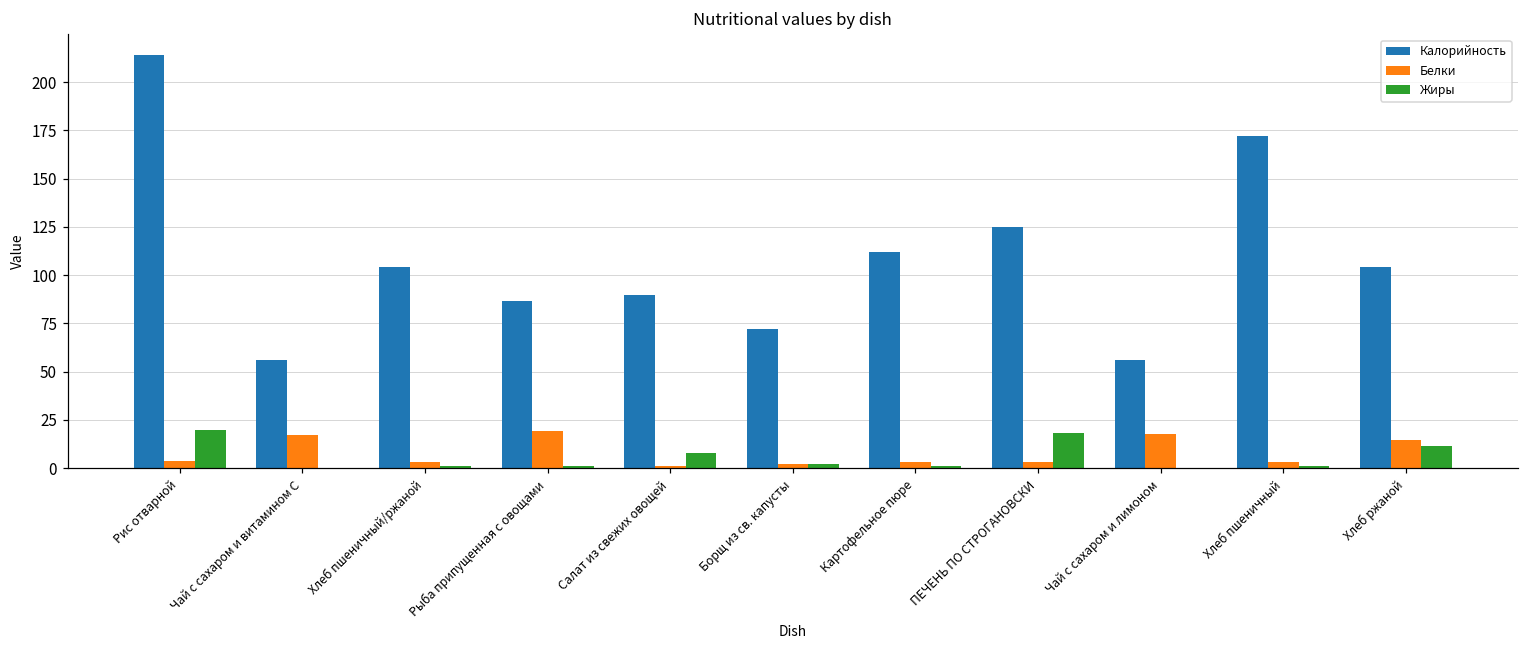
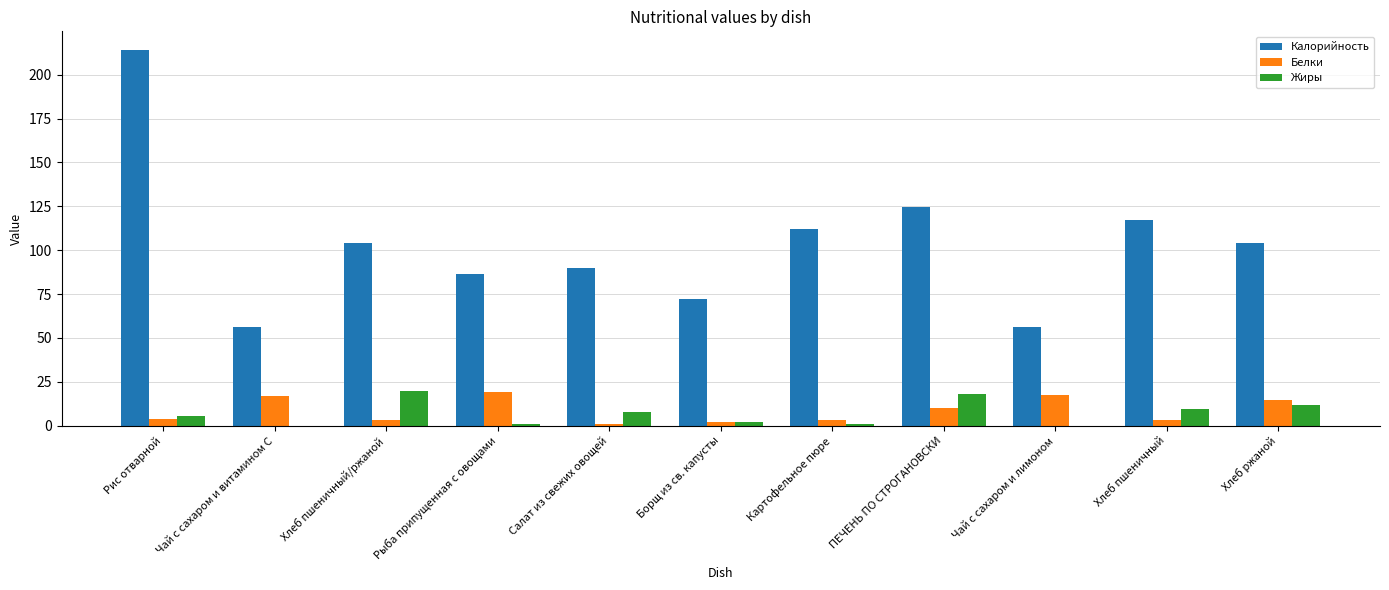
Жиры, Рис отварной: 20 -> 5
Жиры, Хлеб пшеничный/ржаной: 1 -> 20
Белки, ПЕЧЕНЬ ПО СТРОГАНОВСКИ: 3 -> 10
Калорийность, Хлеб пшеничный: 172 -> 117
Жиры, Хлеб пшеничный: 1 -> 10
